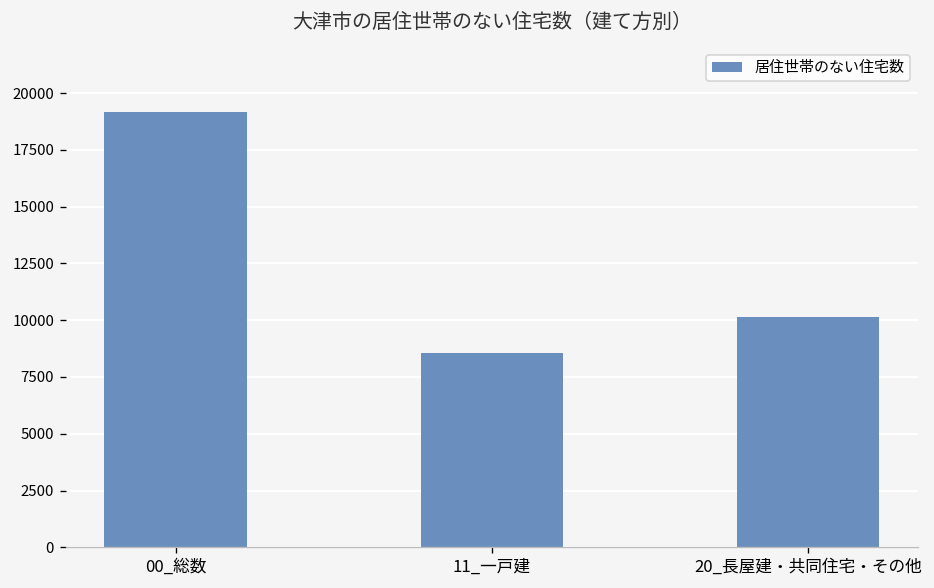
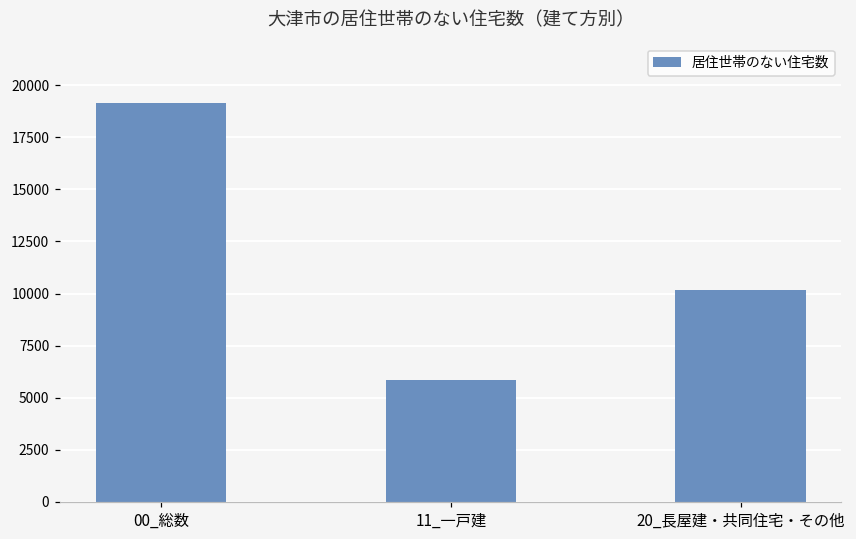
11_一戸建: 8500 -> 5900
